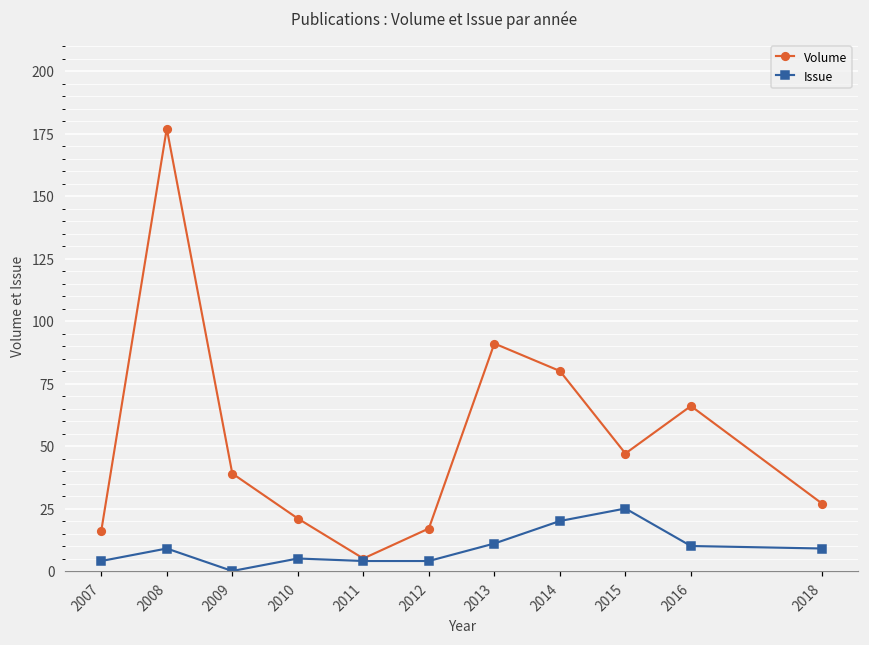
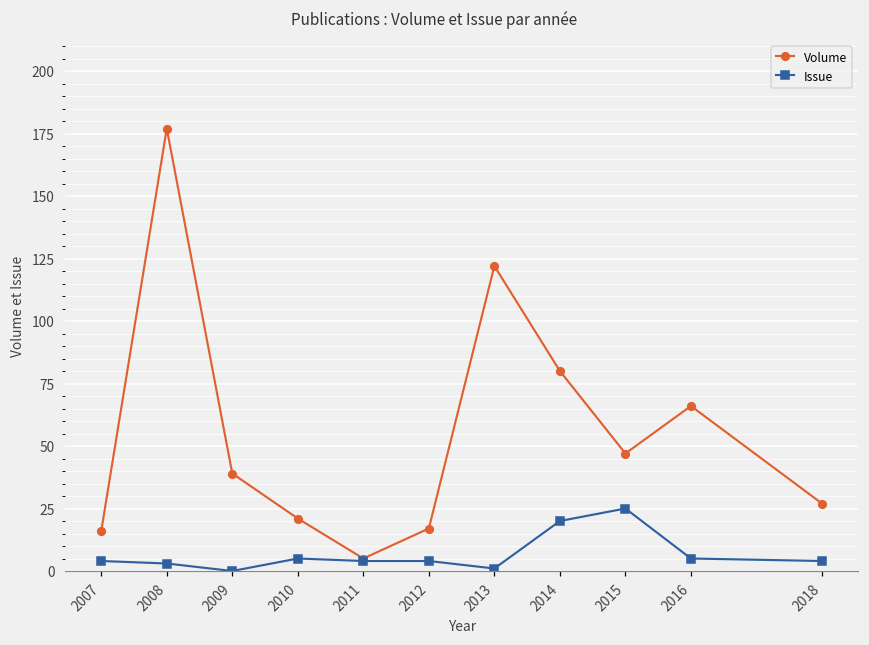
Issue, 2008: 9 -> 3
Volume, 2013: 91 -> 122
Issue, 2013: 11 -> 1
Issue, 2016: 10 -> 5
Issue, 2018: 9 -> 4
